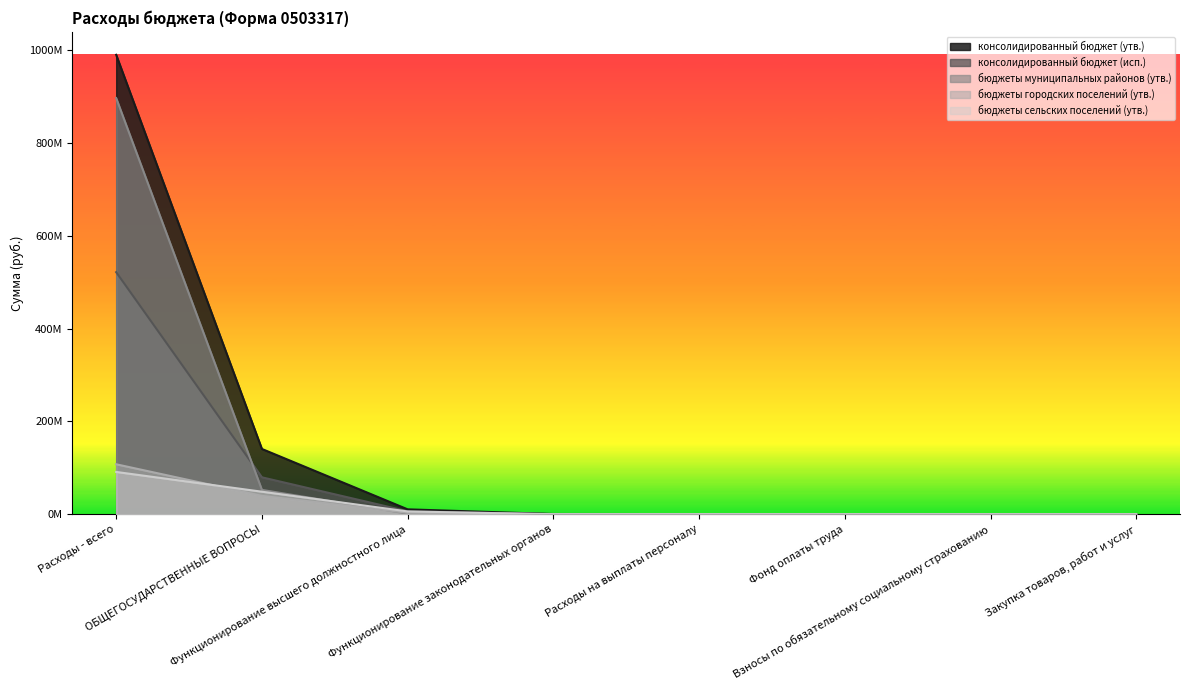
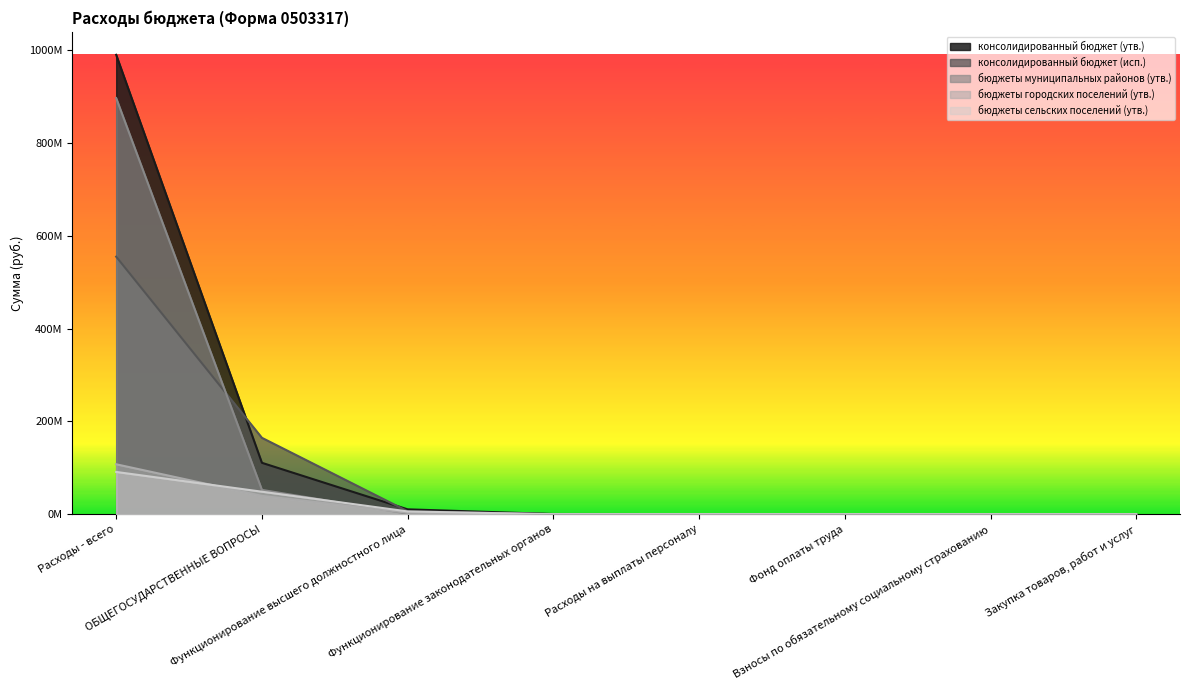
консолидированный бюджет (исп.), Расходы - всего: 520000000 -> 560000000
консолидированный бюджет (утв.), ОБЩЕГОСУДАРСТВЕННЫЕ ВОПРОСЫ: 140000000 -> 110000000
консолидированный бюджет (исп.), ОБЩЕГОСУДАРСТВЕННЫЕ ВОПРОСЫ: 80000000 -> 160000000
